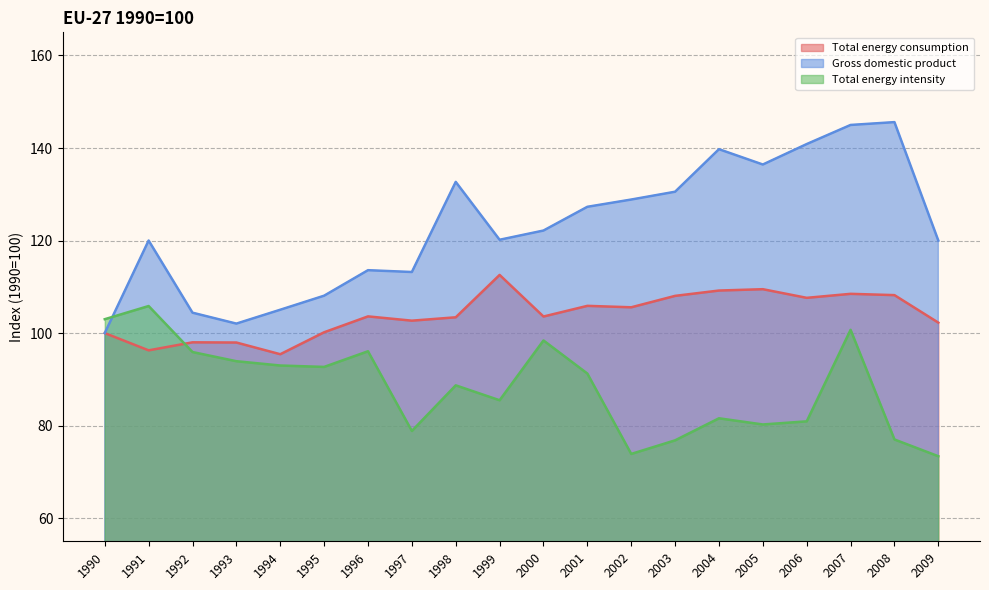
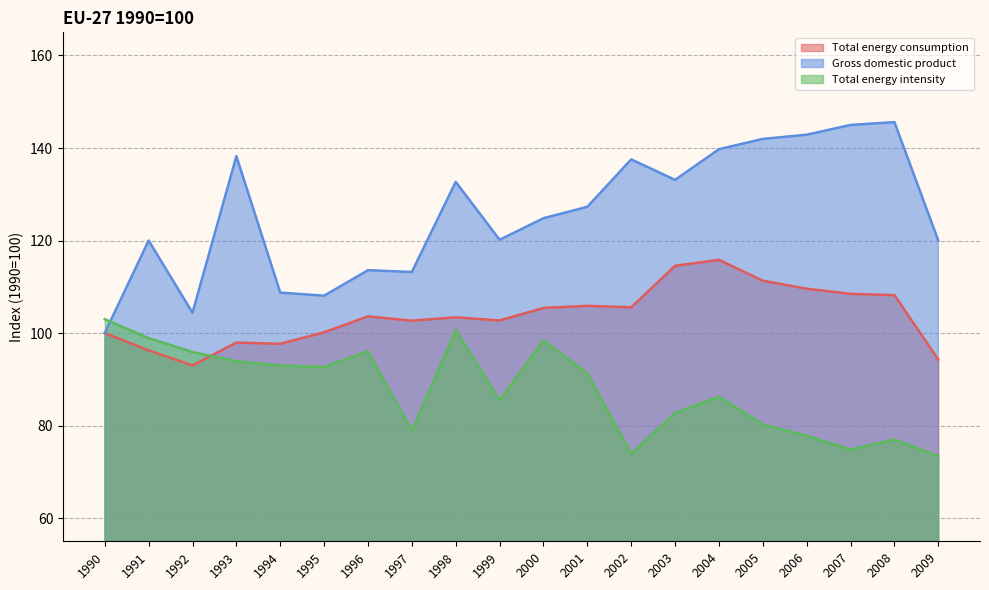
Total energy intensity, 1991: 106 -> 99
Total energy consumption, 1992: 98 -> 93
Gross domestic product, 1993: 102 -> 138
Total energy consumption, 1994: 95 -> 98
Gross domestic product, 1994: 105 -> 109
Total energy intensity, 1998: 89 -> 101
Total energy consumption, 1999: 113 -> 103
Total energy consumption, 2000: 104 -> 105
Gross domestic product, 2000: 122 -> 125
Gross domestic product, 2002: 129 -> 138
Total energy consumption, 2003: 108 -> 115
Gross domestic product, 2003: 131 -> 133
Total energy intensity, 2003: 77 -> 83
Total energy consumption, 2004: 109 -> 116
Total energy intensity, 2004: 82 -> 86
Total energy consumption, 2005: 109 -> 111
Gross domestic product, 2005: 136 -> 142
Total energy consumption, 2006: 108 -> 110
Gross domestic product, 2006: 141 -> 143
Total energy intensity, 2006: 81 -> 78
Total energy intensity, 2007: 101 -> 75
Total energy consumption, 2009: 102 -> 94
